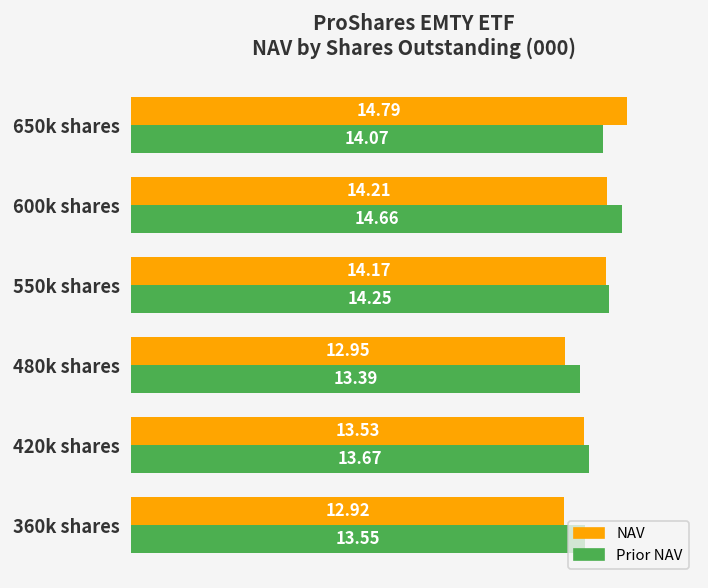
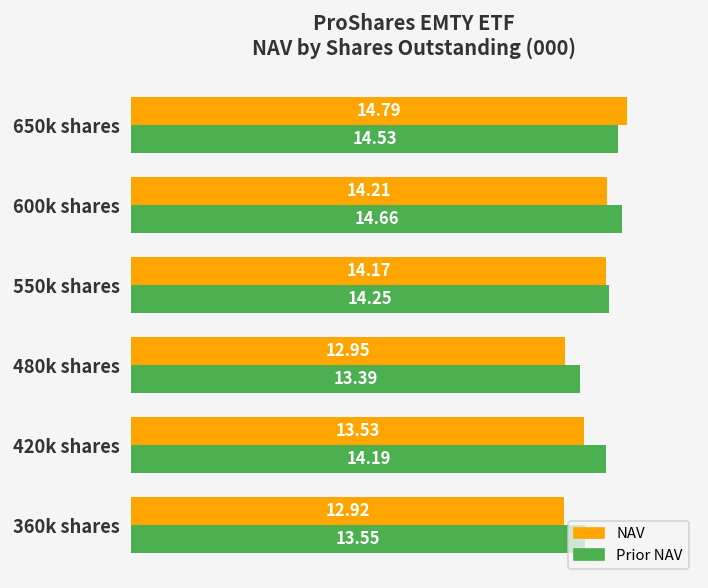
Prior NAV, 650k shares: 14.07 -> 14.53
Prior NAV, 420k shares: 13.67 -> 14.19
